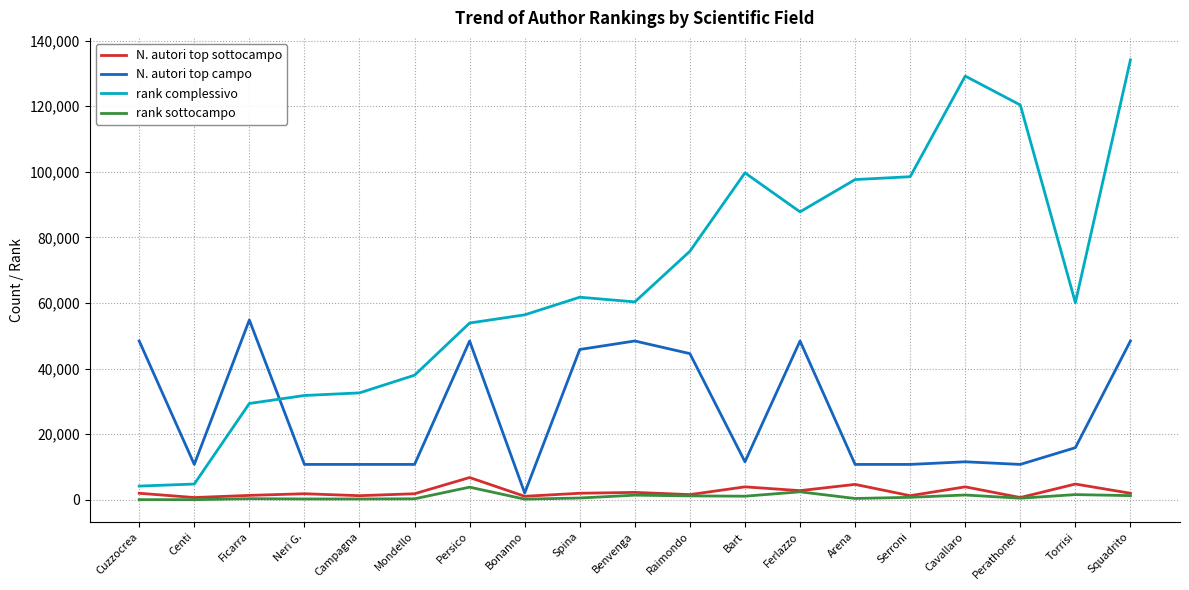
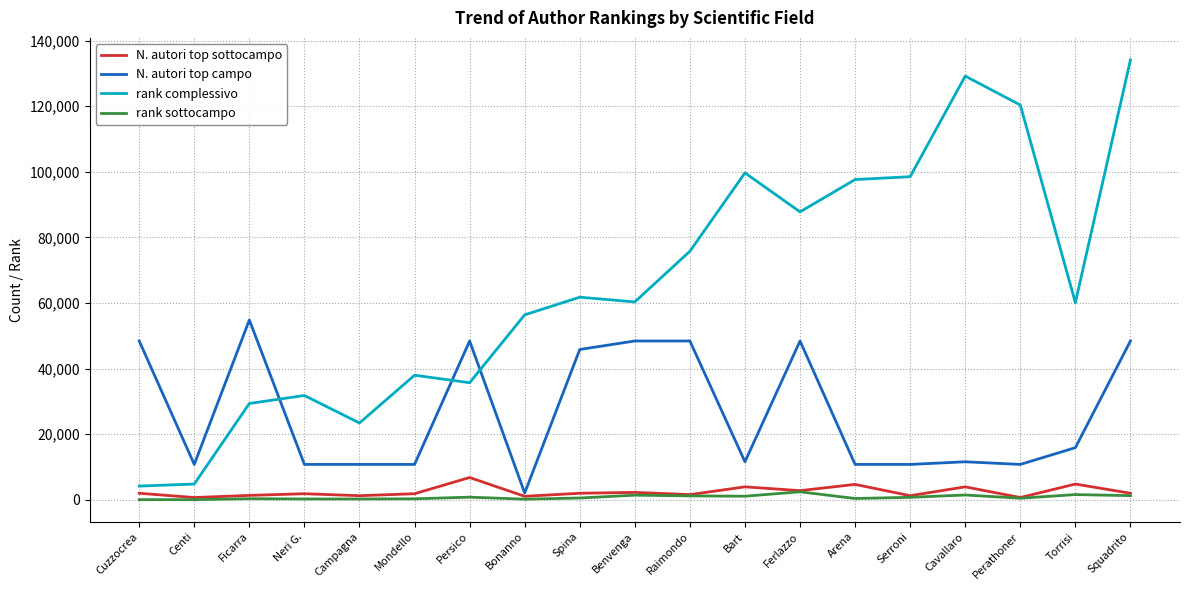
rank complessivo, Campagna: 33,000 -> 23,000
rank complessivo, Persico: 54,000 -> 36,000
rank sottocampo, Persico: 4,000 -> 1,000
N. autori top campo, Raimondo: 45,000 -> 48,000
